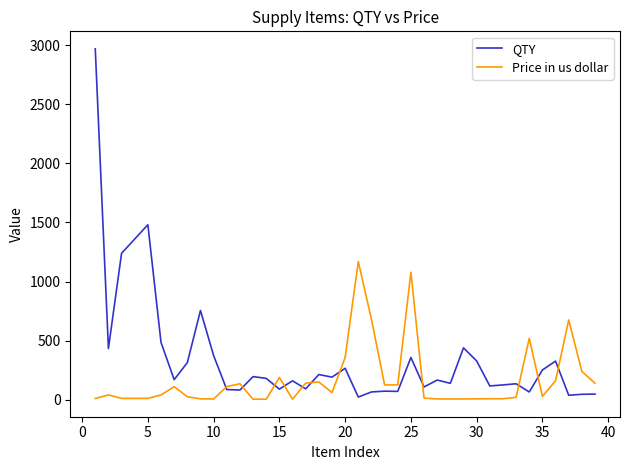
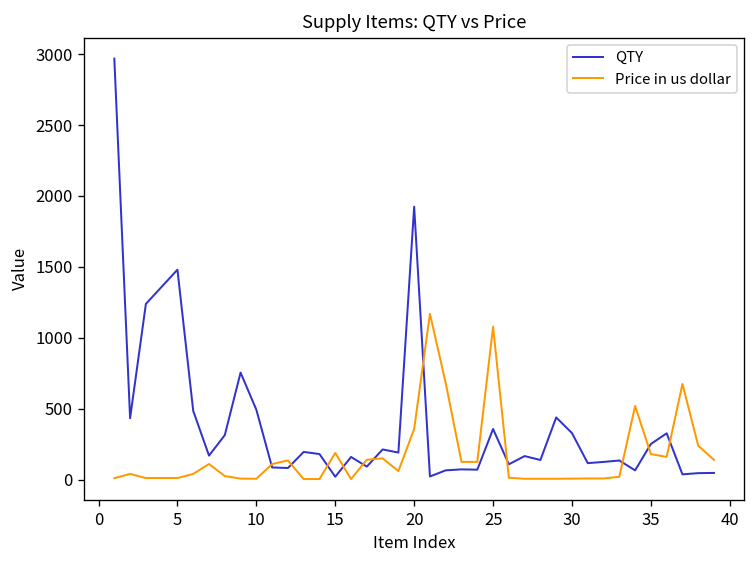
QTY, 10: 370 -> 490
QTY, 15: 90 -> 20
QTY, 20: 270 -> 1920
Price in us dollar, 35: 30 -> 180
